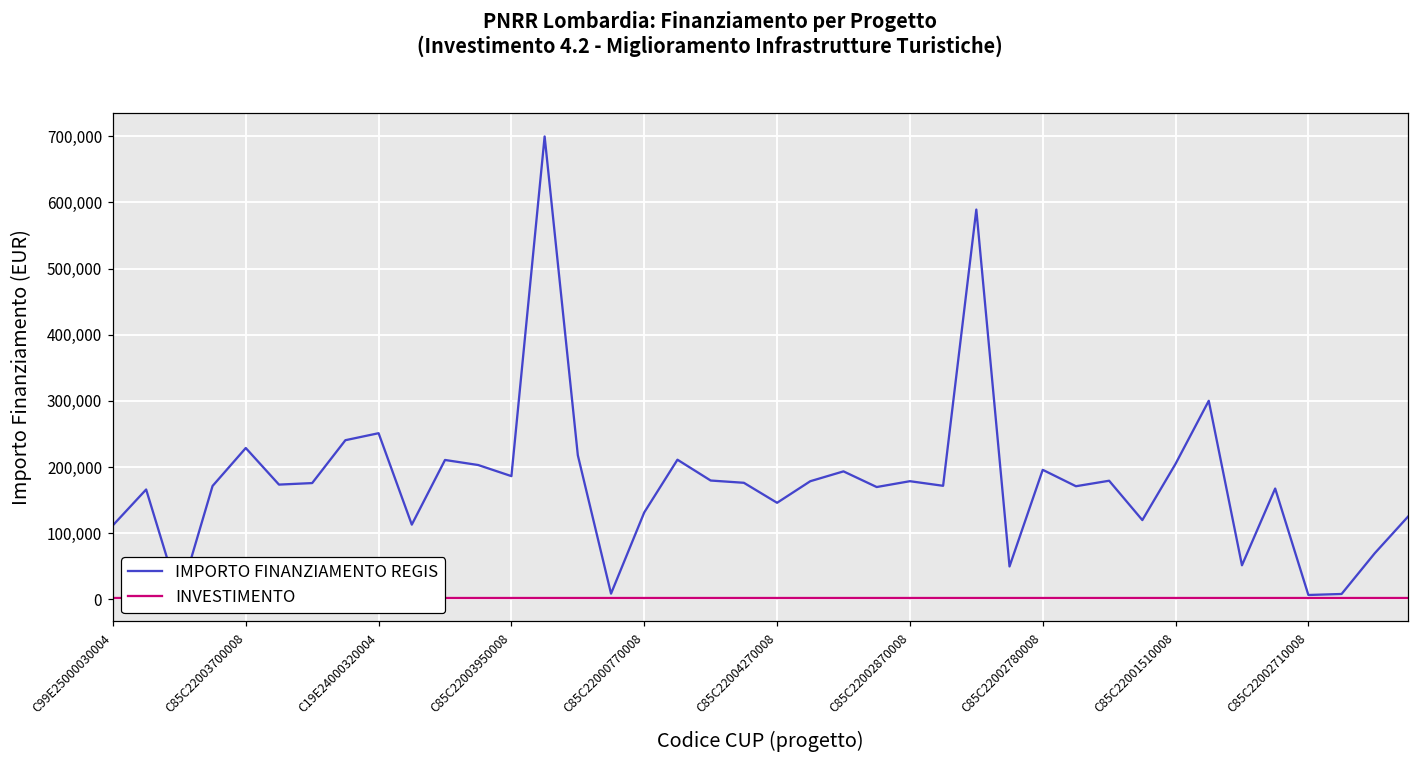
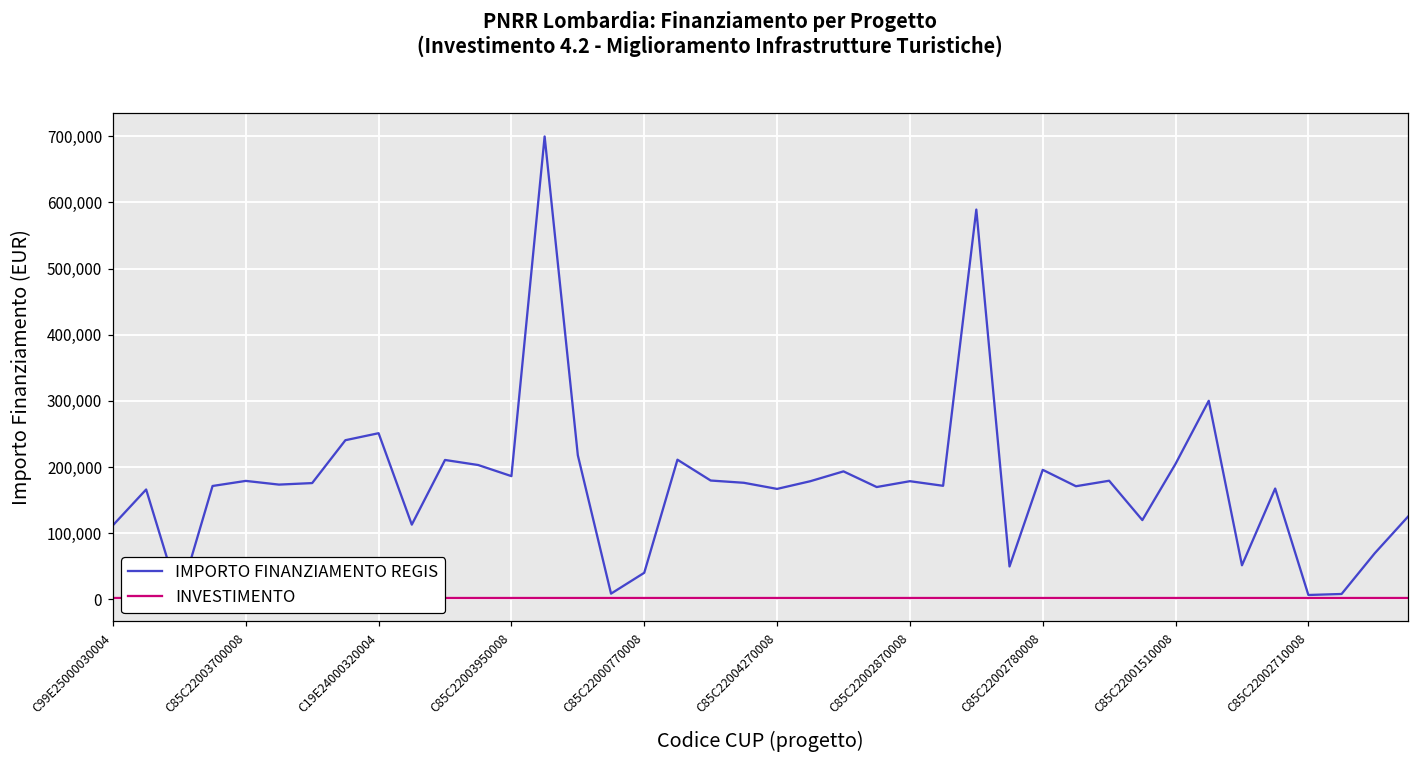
IMPORTO FINANZIAMENTO REGIS, C85C22003700008: 230,000 -> 180,000
IMPORTO FINANZIAMENTO REGIS, C85C22000770008: 130,000 -> 40,000
IMPORTO FINANZIAMENTO REGIS, C85C22004270008: 150,000 -> 170,000
